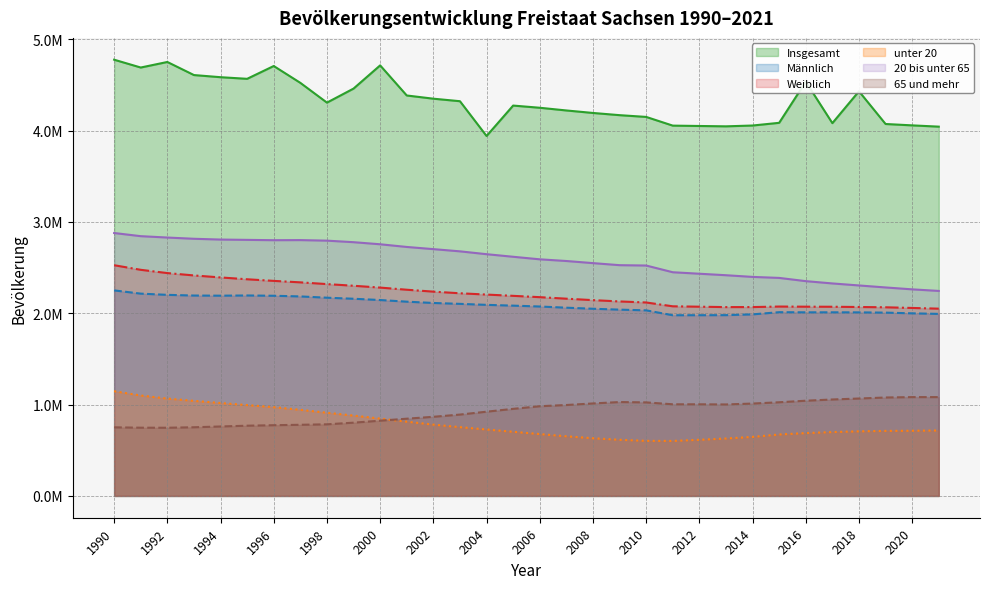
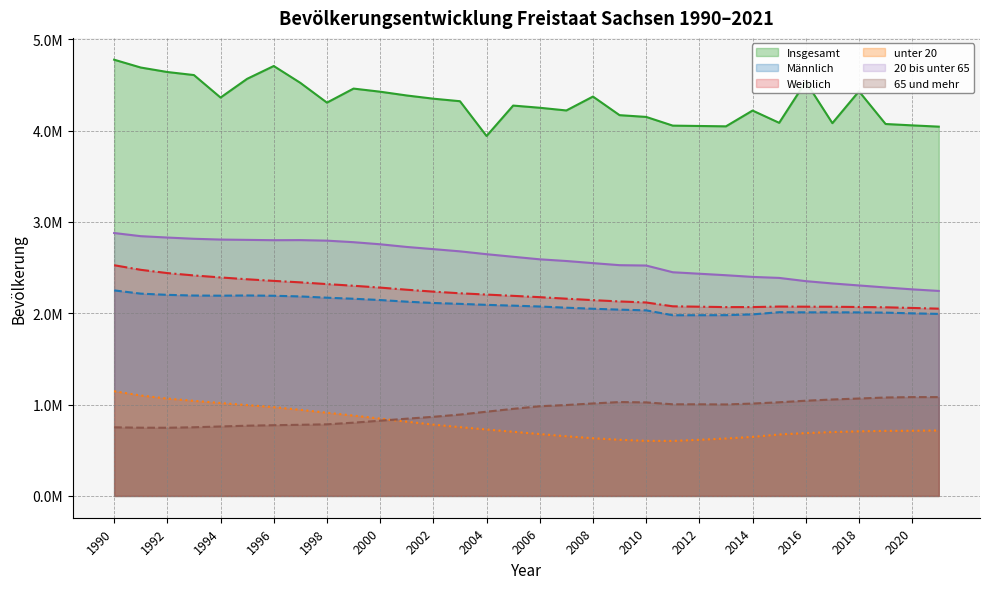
Insgesamt, 1992: 4800000 -> 4600000
Insgesamt, 1994: 4600000 -> 4400000
Insgesamt, 2000: 4700000 -> 4400000
Insgesamt, 2008: 4200000 -> 4400000
Insgesamt, 2014: 4100000 -> 4200000
